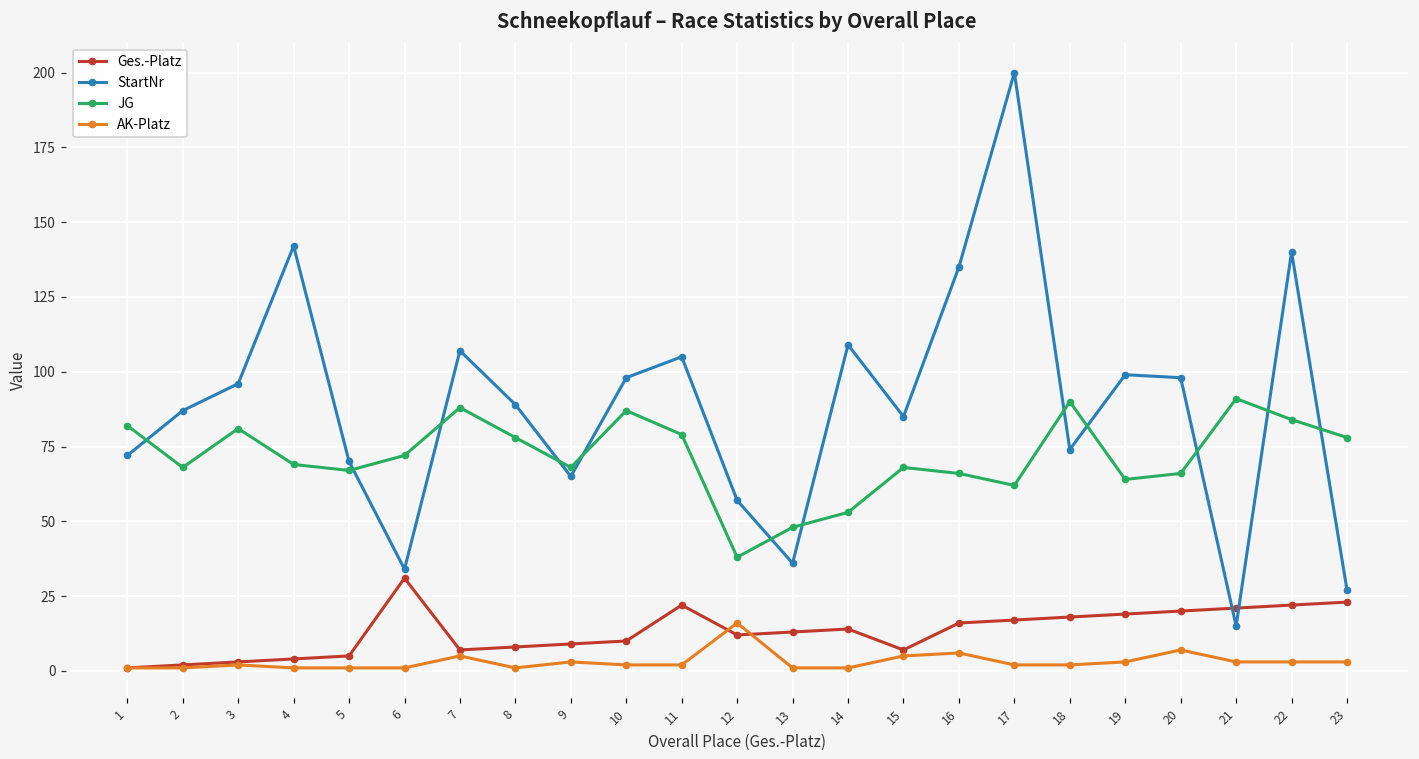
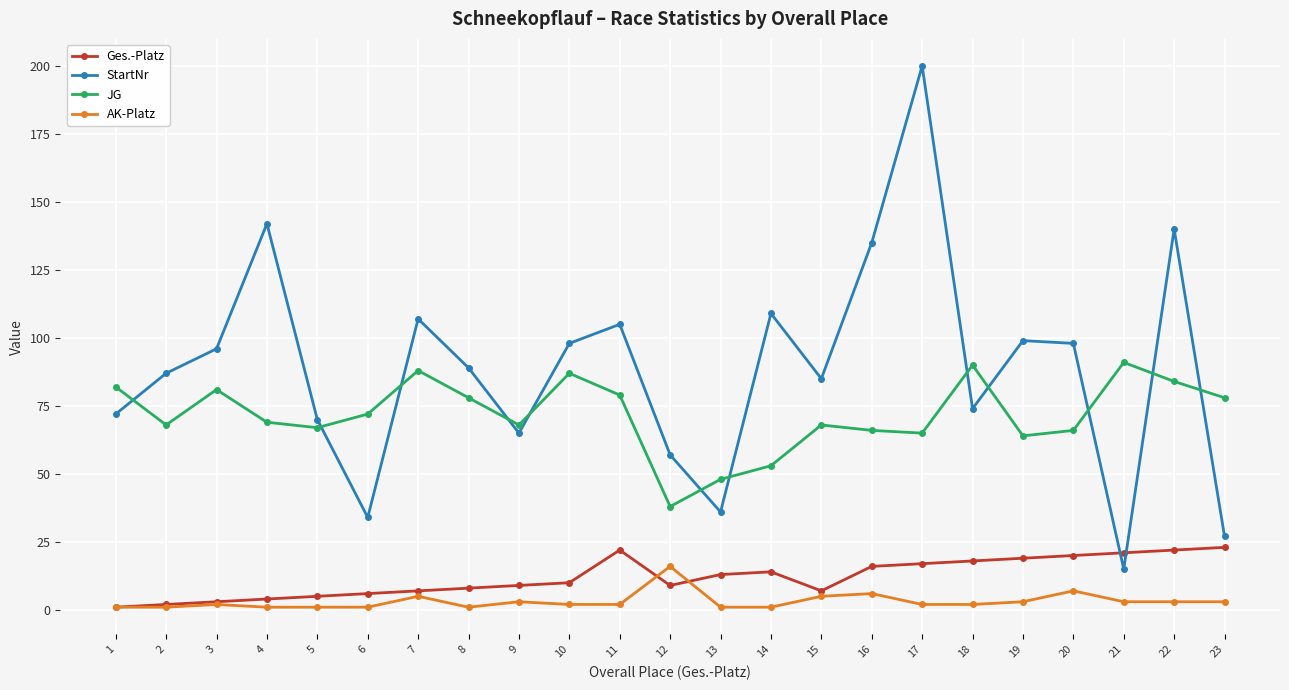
Ges.-Platz, 6: 31 -> 6
Ges.-Platz, 12: 12 -> 9
JG, 17: 62 -> 65
